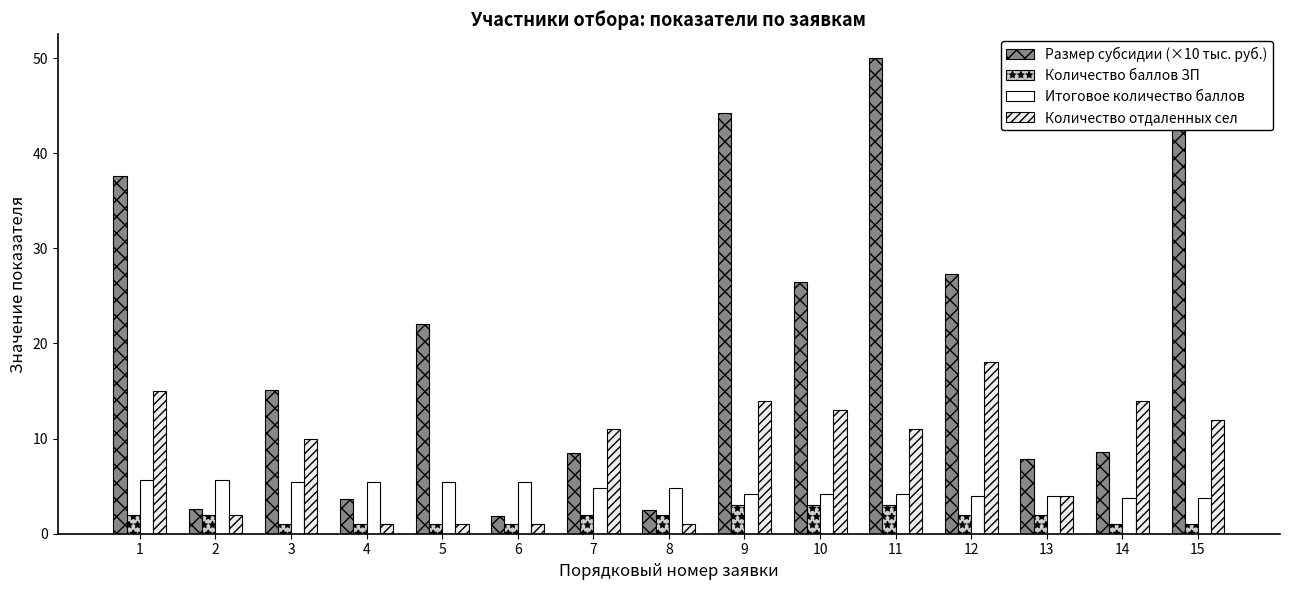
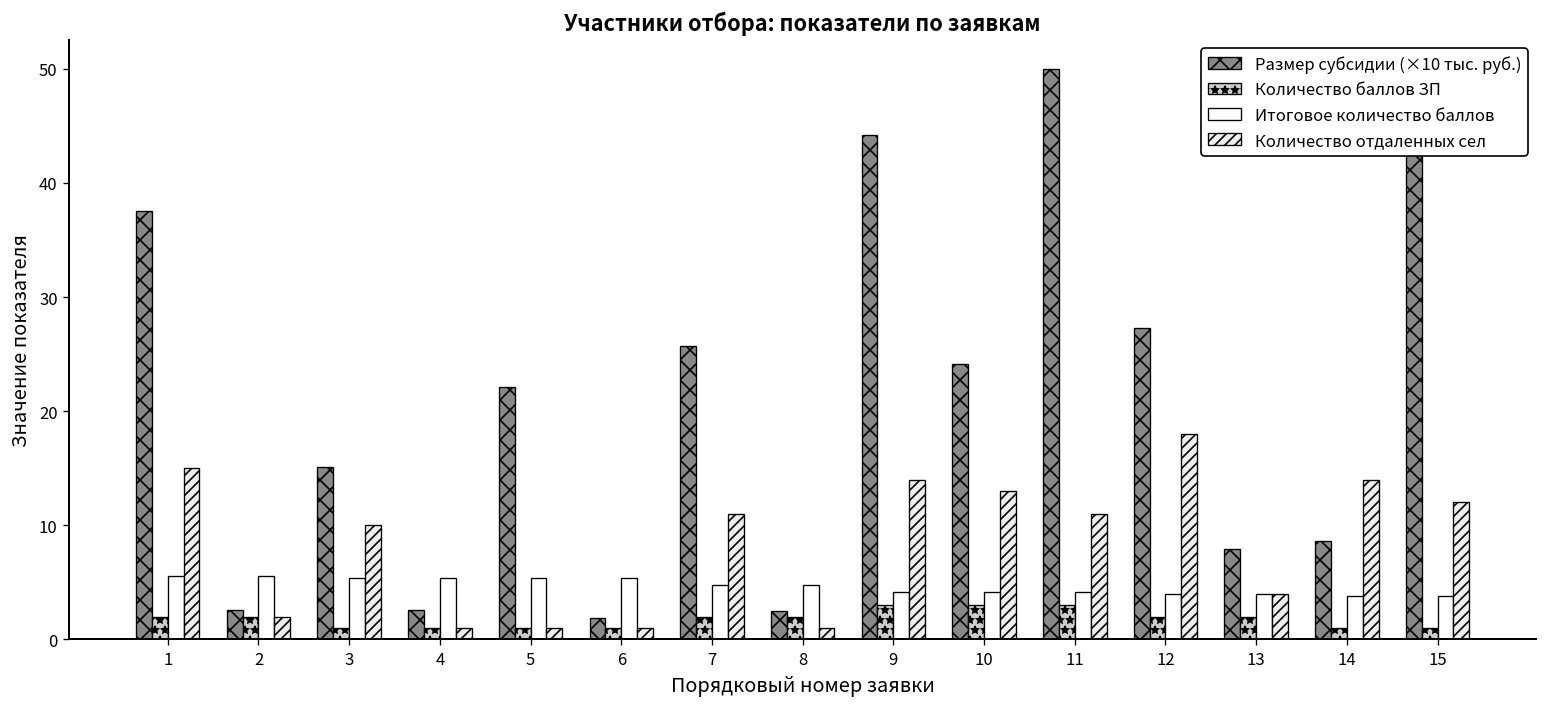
Размер субсидии (×10 тыс. руб.), 4: 4 -> 3
Размер субсидии (×10 тыс. руб.), 7: 9 -> 26
Размер субсидии (×10 тыс. руб.), 10: 27 -> 24
